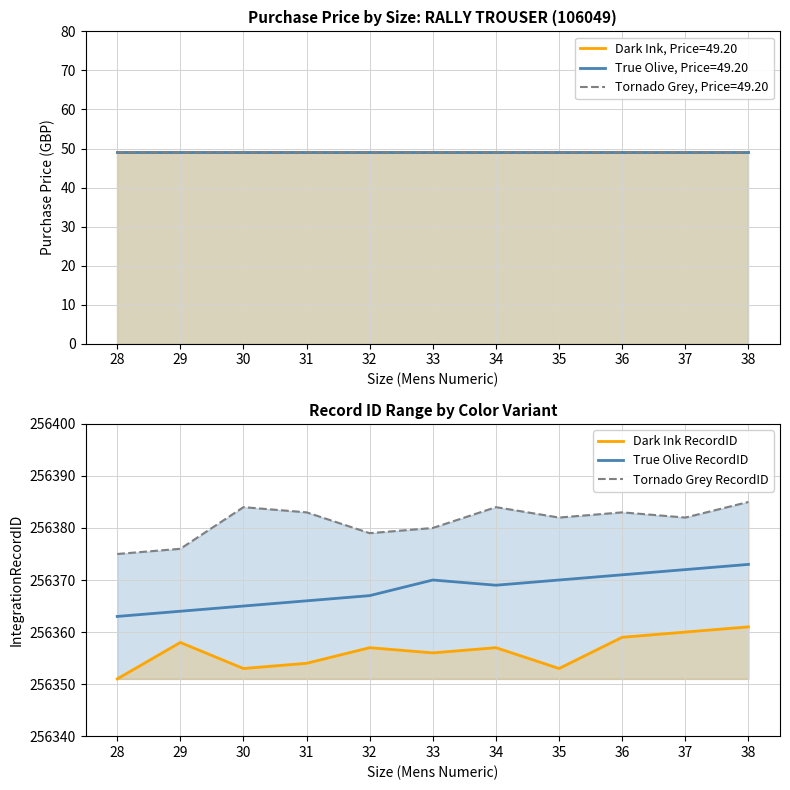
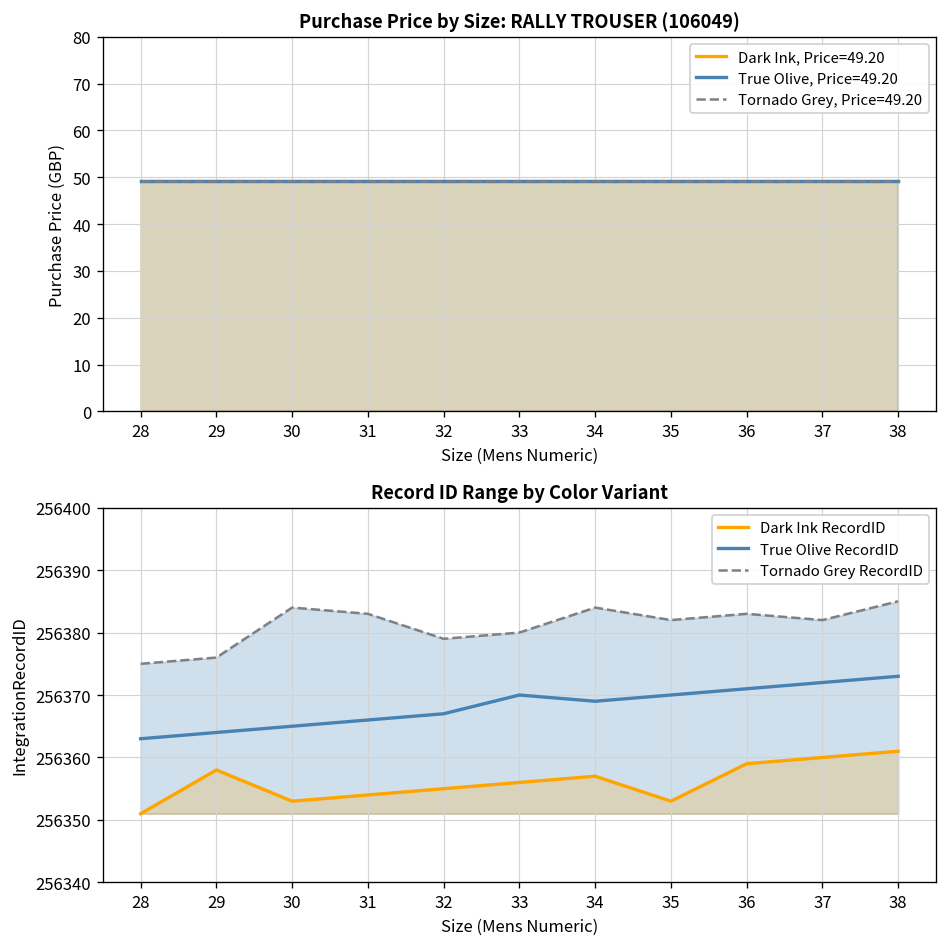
Record ID Range by Color Variant, Dark Ink RecordID, 32: 256357 -> 256355
